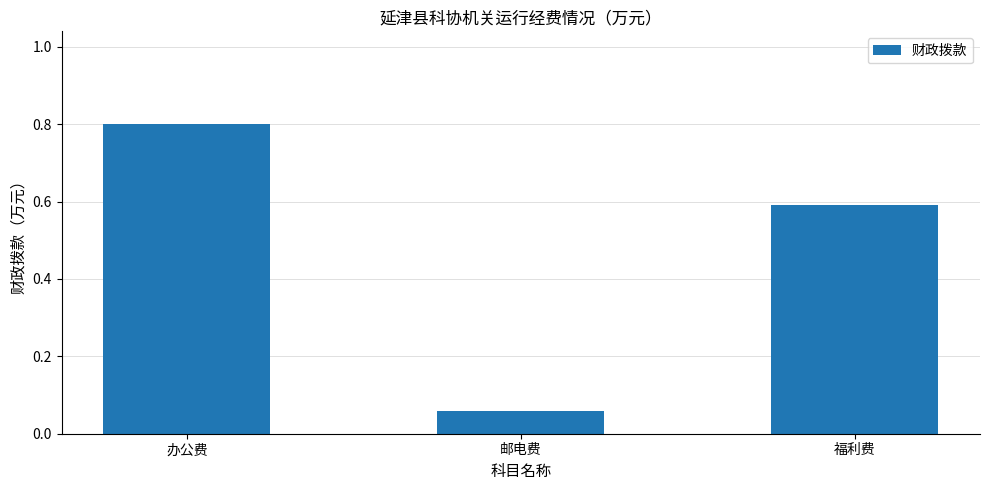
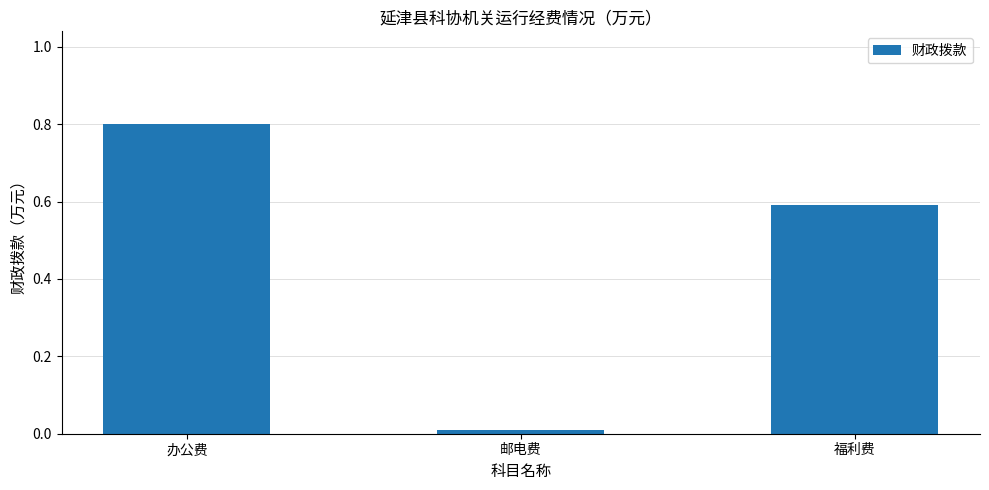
邮电费: 0.06 -> 0.01
